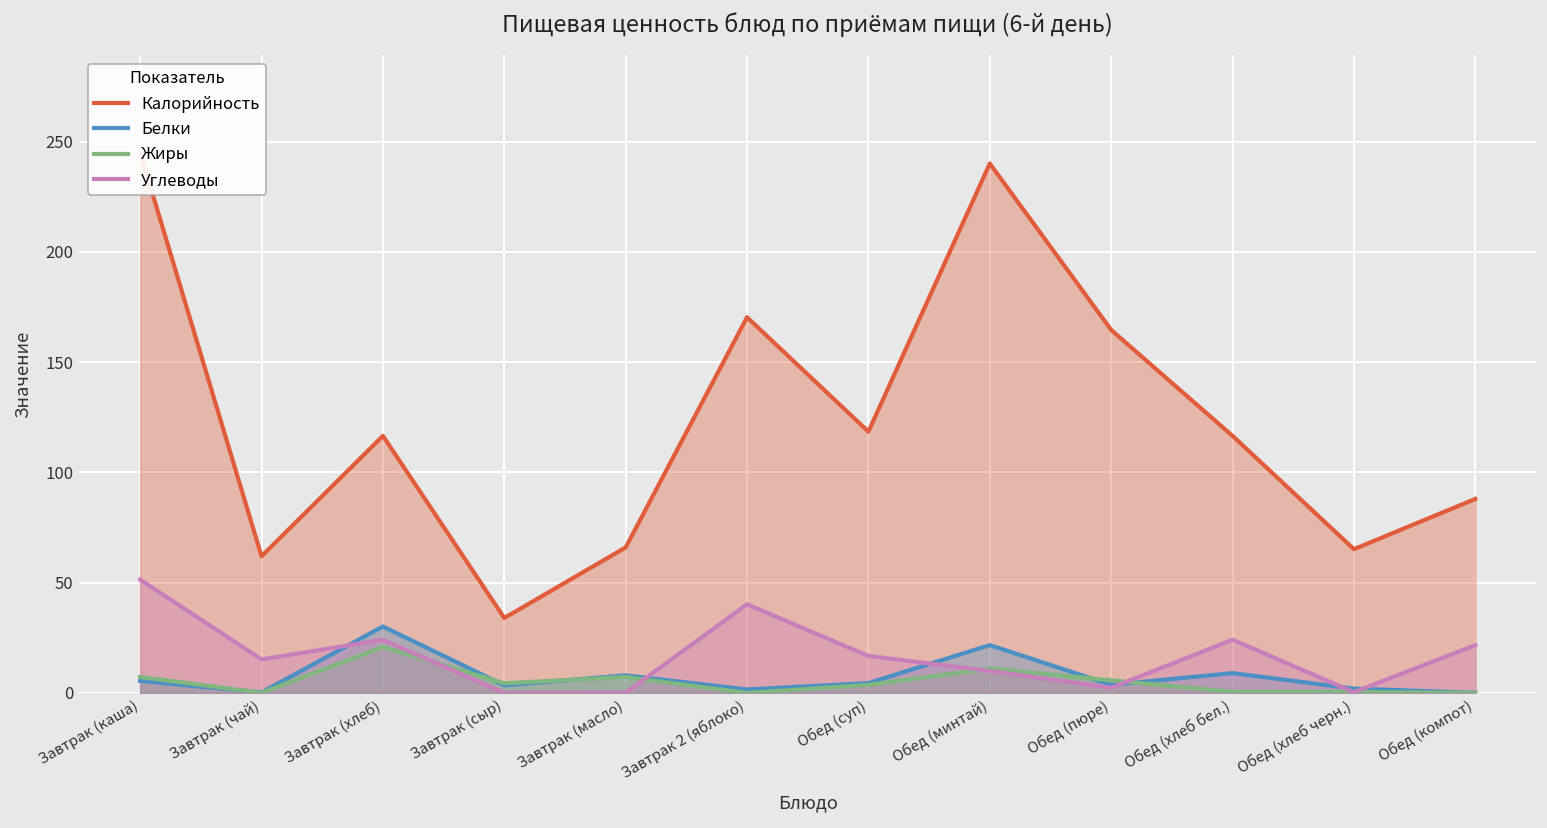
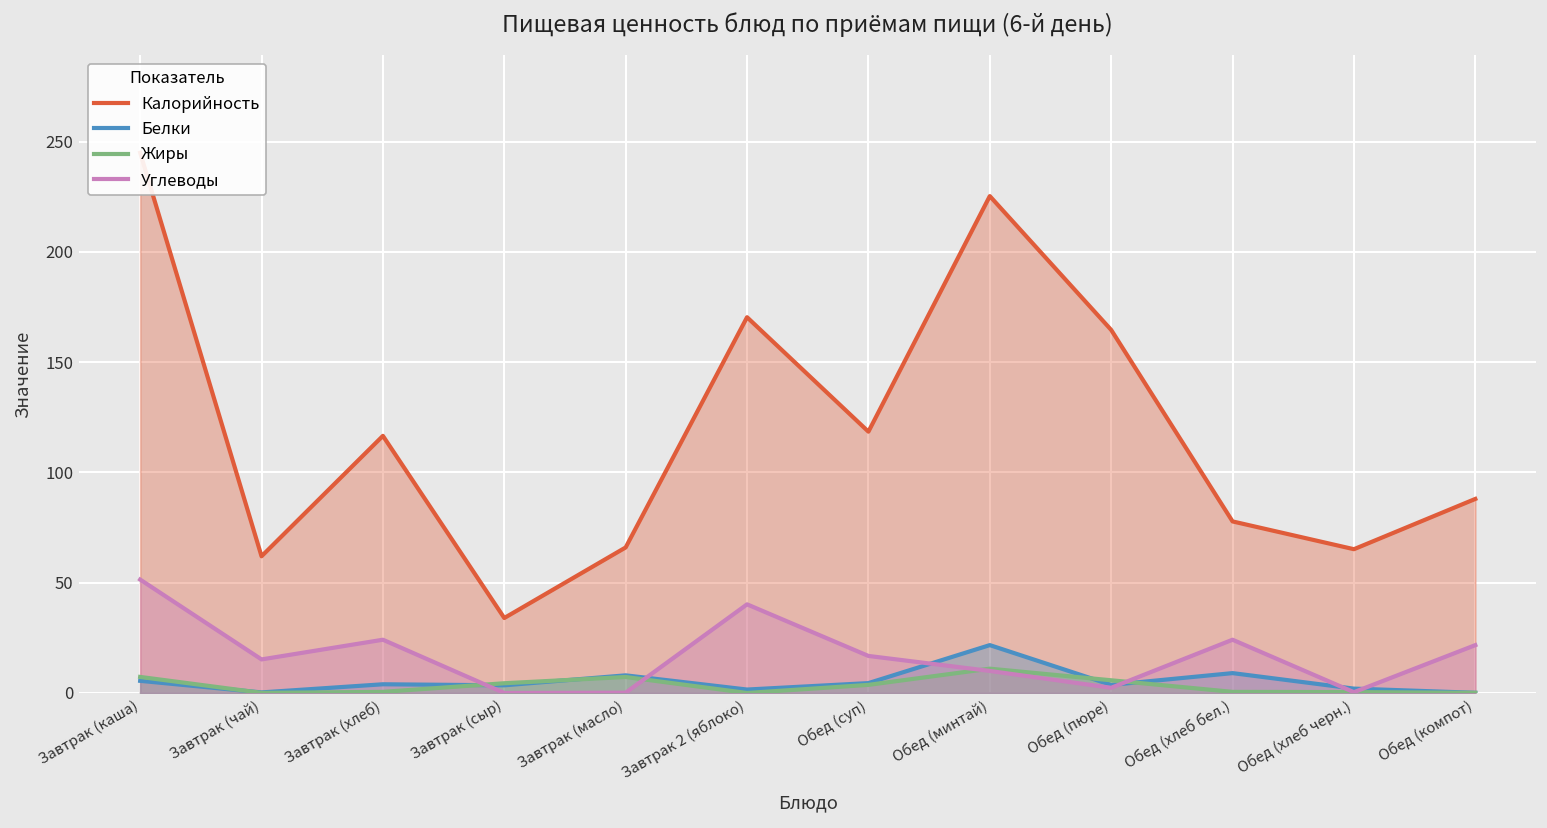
Белки, Завтрак (хлеб): 30 -> 4
Жиры, Завтрак (хлеб): 21 -> 1
Калорийность, Обед (минтай): 240 -> 225
Калорийность, Обед (хлеб бел.): 117 -> 78
